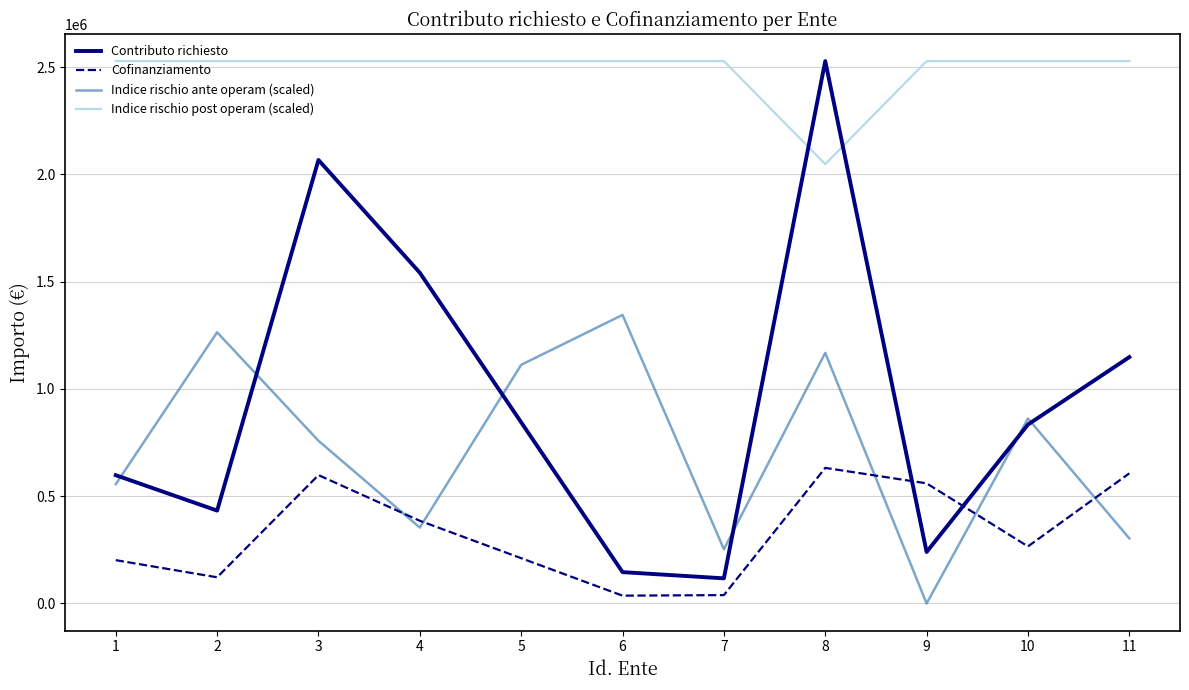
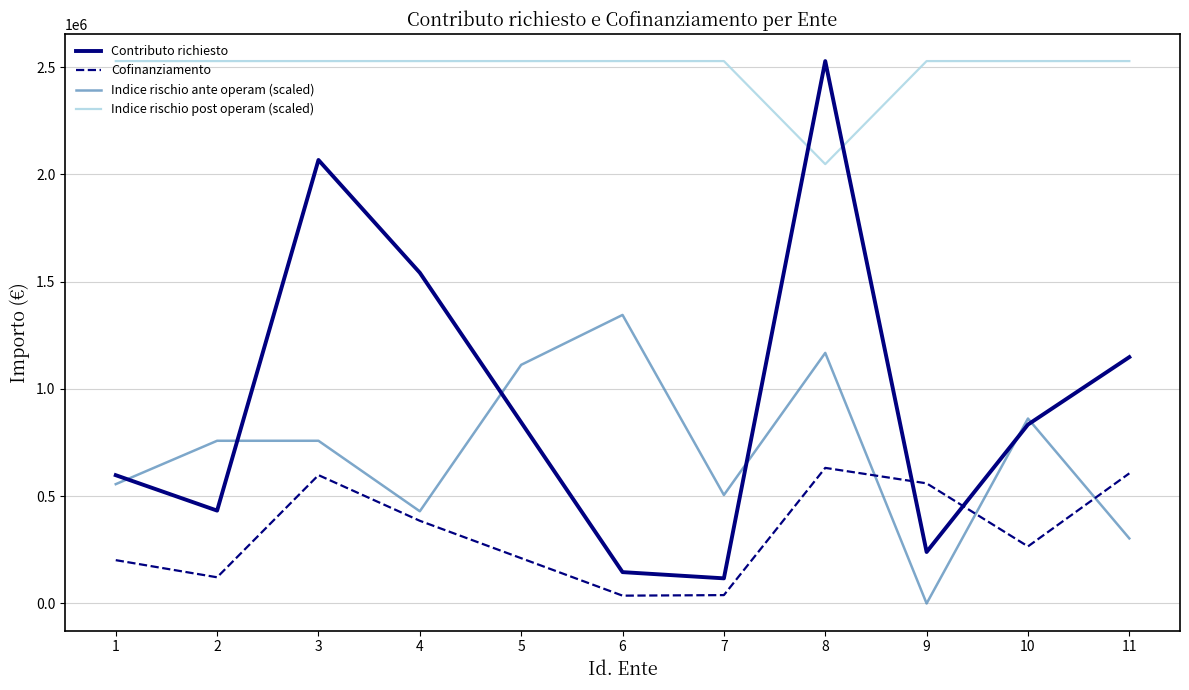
Indice rischio ante operam (scaled), 2: 1260000 -> 760000
Indice rischio ante operam (scaled), 4: 350000 -> 430000
Indice rischio ante operam (scaled), 7: 250000 -> 510000
